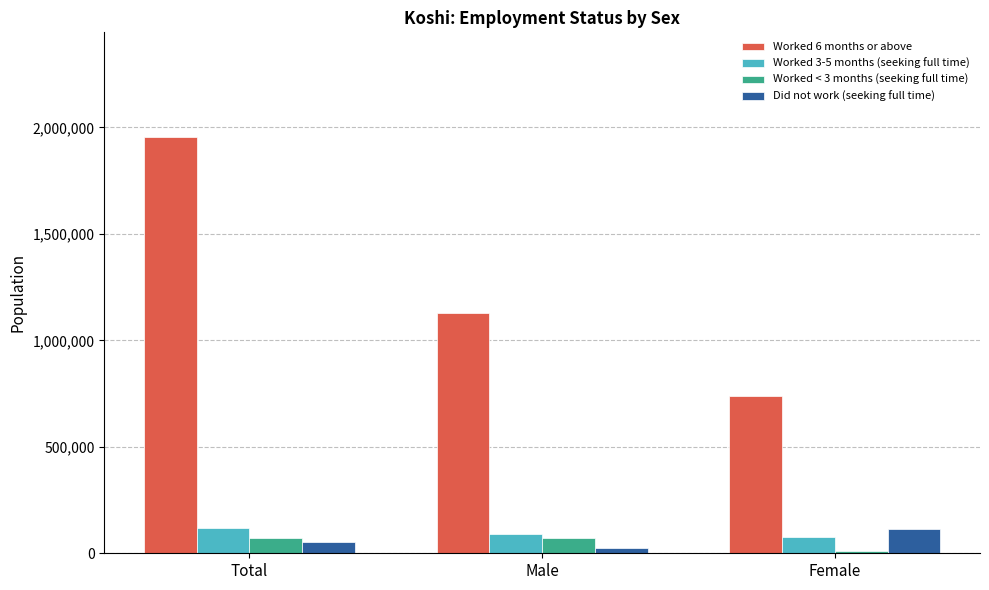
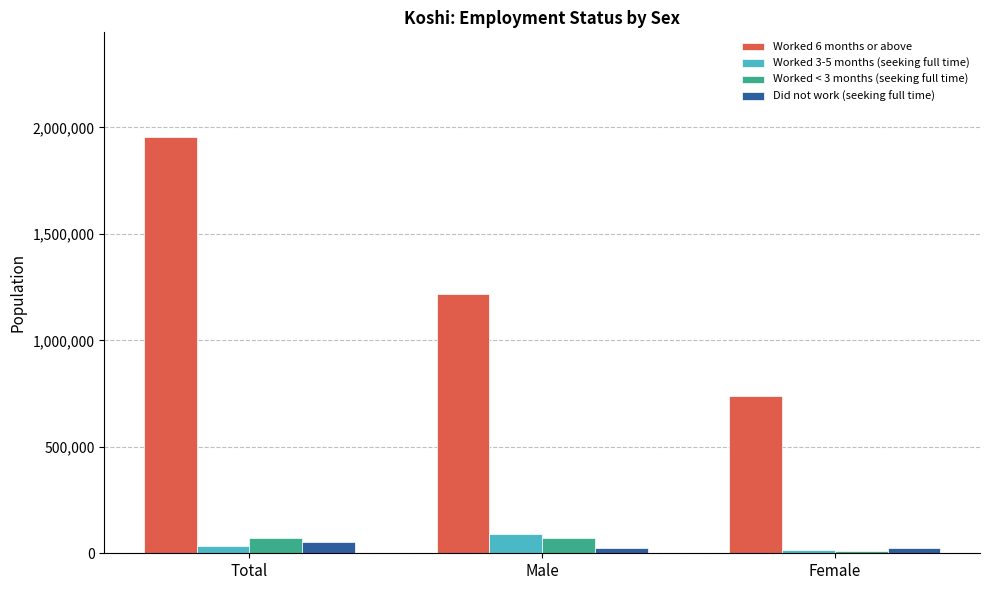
Worked 3-5 months (seeking full time), Total: 120,000 -> 30,000
Worked 6 months or above, Male: 1,130,000 -> 1,220,000
Worked 3-5 months (seeking full time), Female: 80,000 -> 20,000
Did not work (seeking full time), Female: 110,000 -> 30,000
